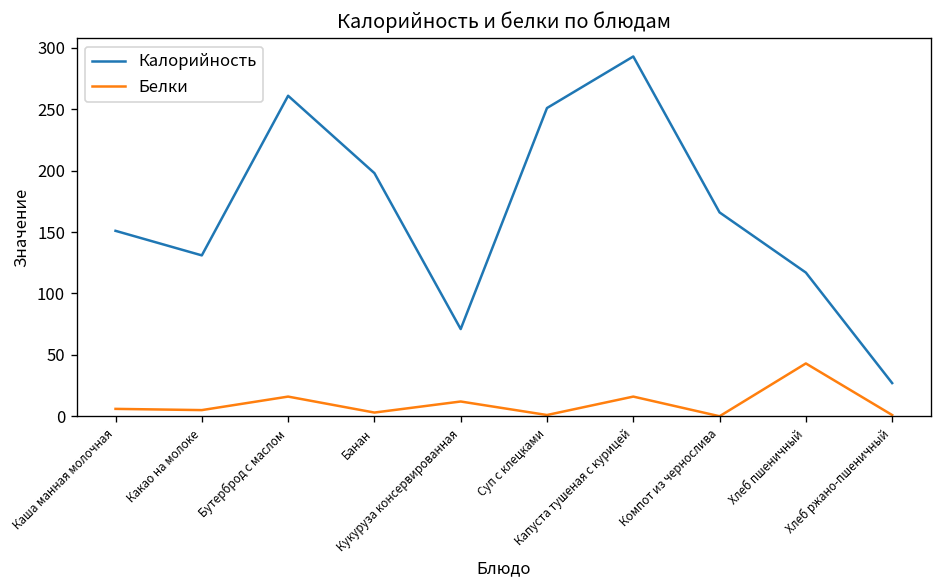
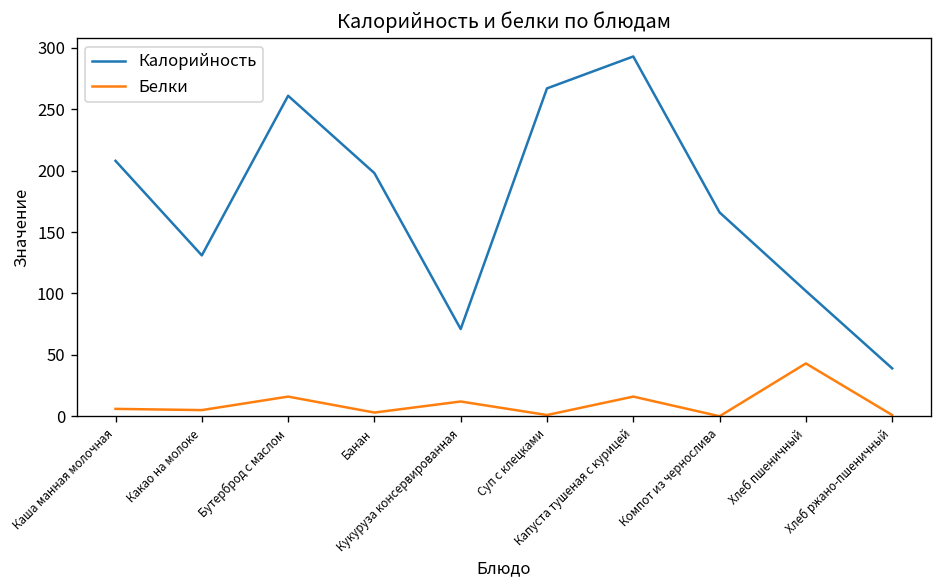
Калорийность, Каша манная молочная: 151 -> 208
Калорийность, Суп с клецками: 251 -> 267
Калорийность, Хлеб пшеничный: 117 -> 102
Калорийность, Хлеб ржано-пшеничный: 27 -> 39
